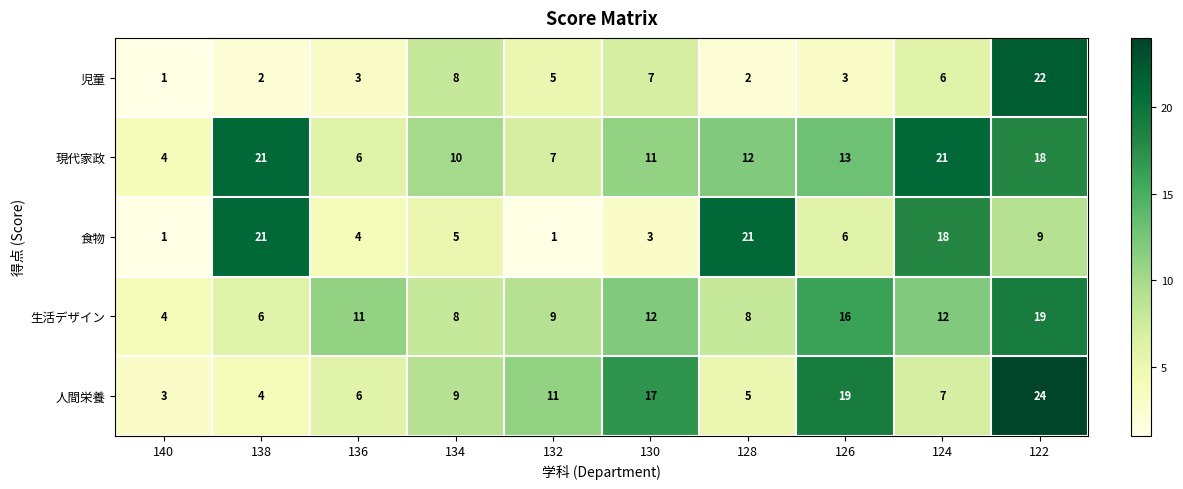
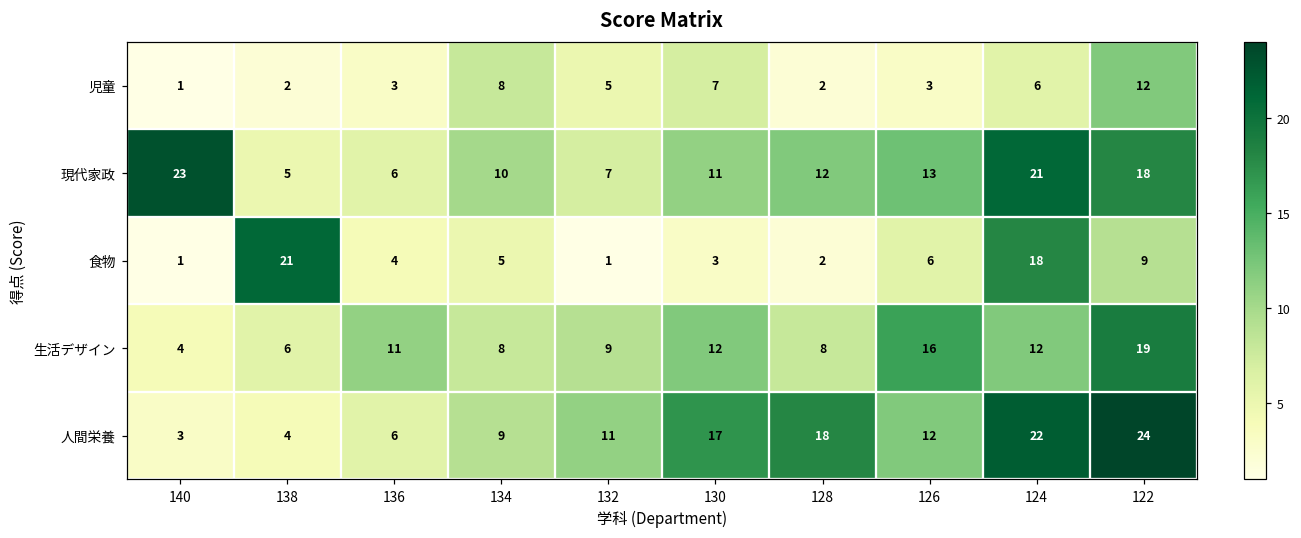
児童, 122: 22 -> 12
現代家政, 140: 4 -> 23
現代家政, 138: 21 -> 5
食物, 128: 21 -> 2
人間栄養, 128: 5 -> 18
人間栄養, 126: 19 -> 12
人間栄養, 124: 7 -> 22
